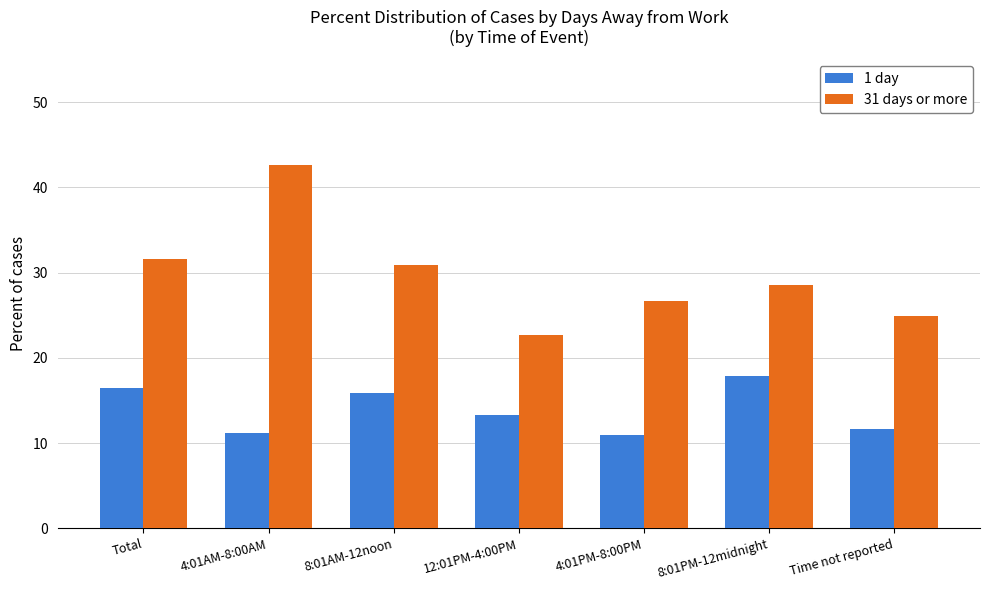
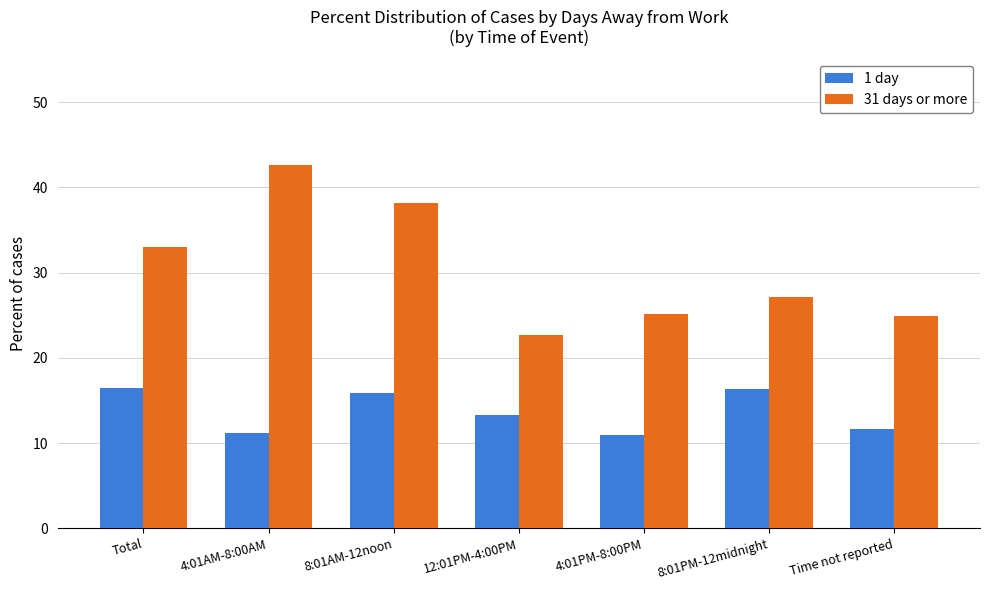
31 days or more, Total: 32 -> 33
31 days or more, 8:01AM-12noon: 31 -> 38
31 days or more, 4:01PM-8:00PM: 27 -> 25
1 day, 8:01PM-12midnight: 18 -> 16
31 days or more, 8:01PM-12midnight: 29 -> 27
